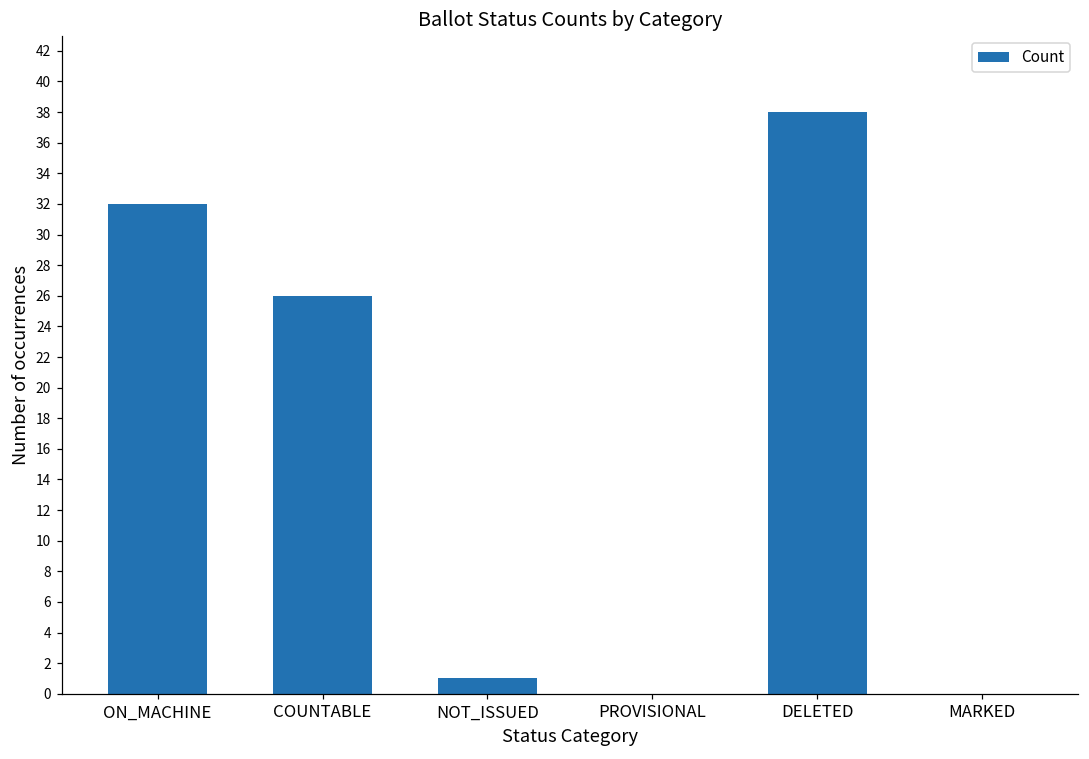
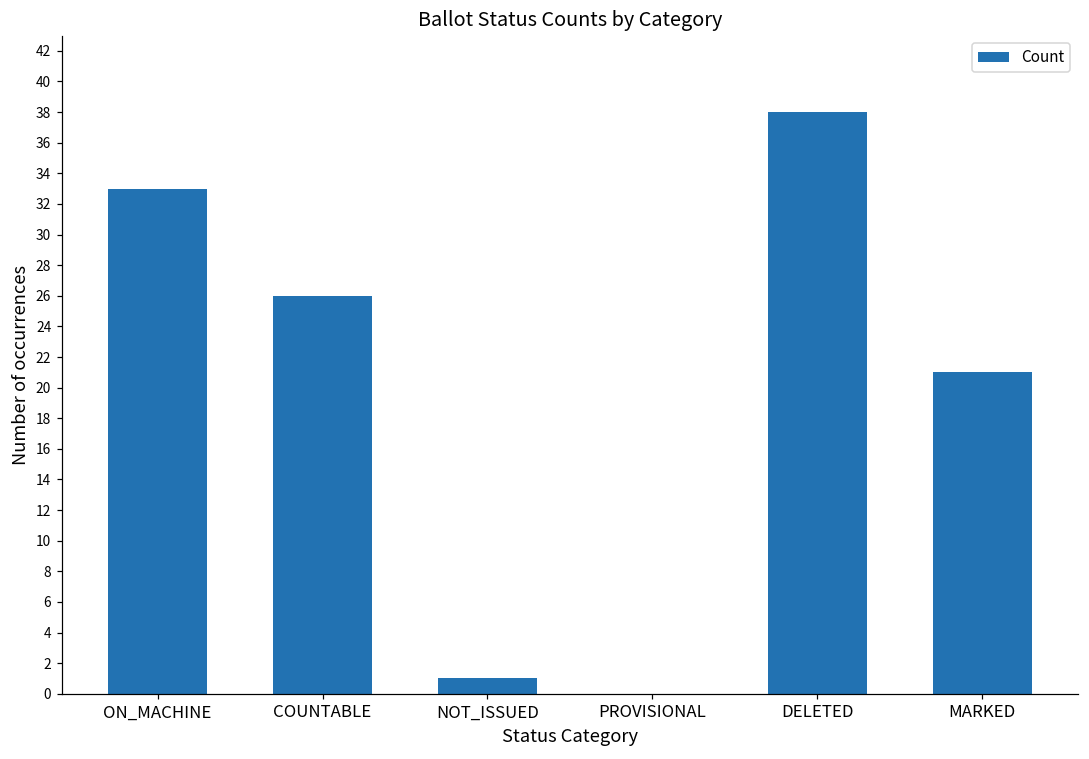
ON_MACHINE: 32 -> 33
MARKED: 0 -> 21
